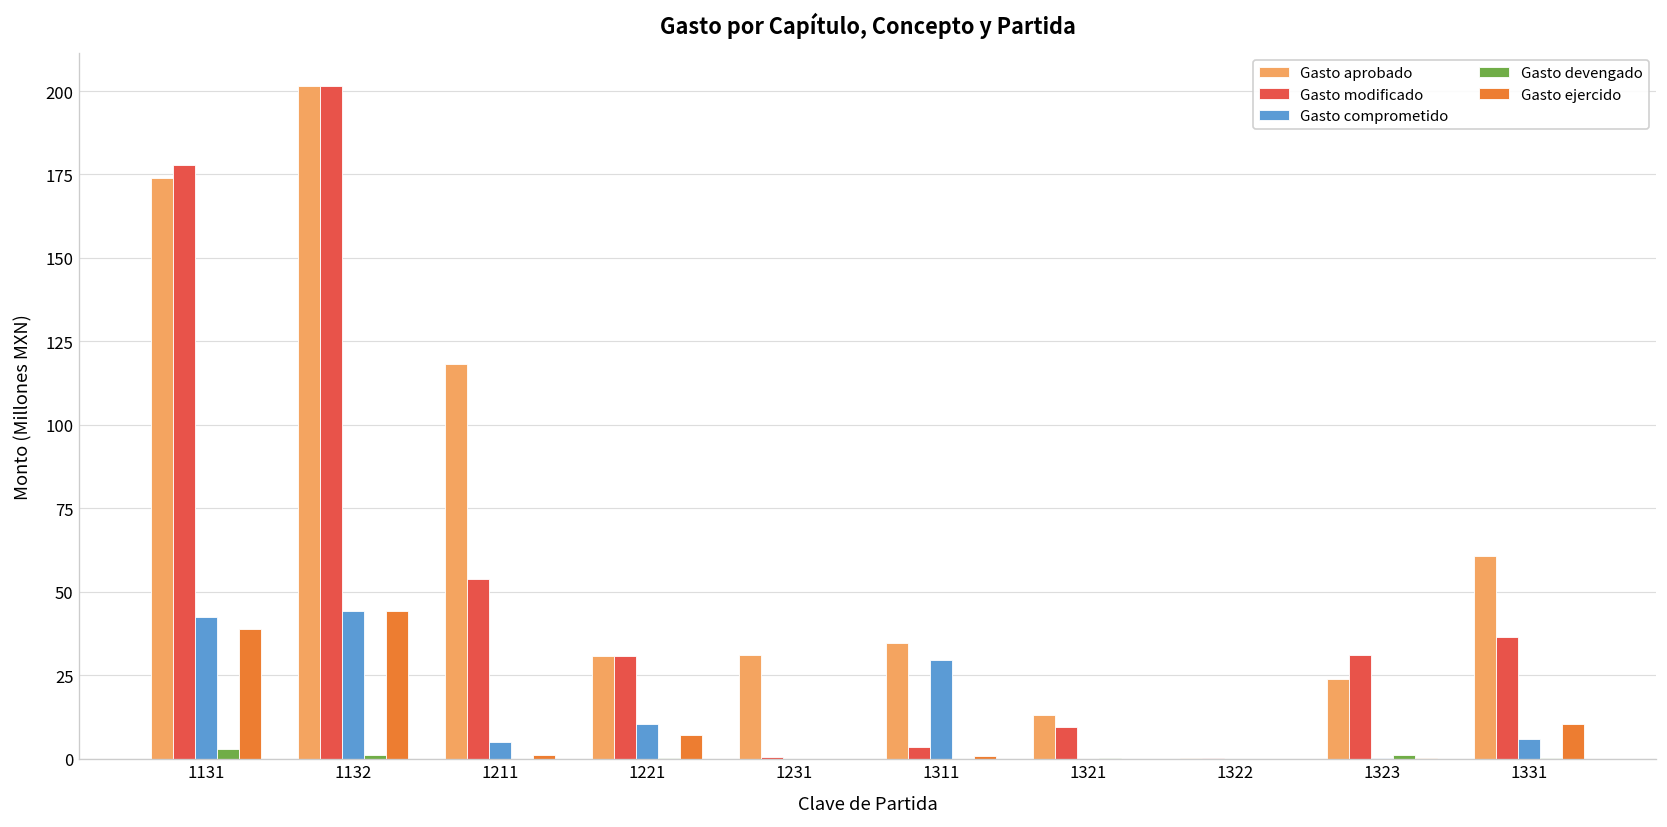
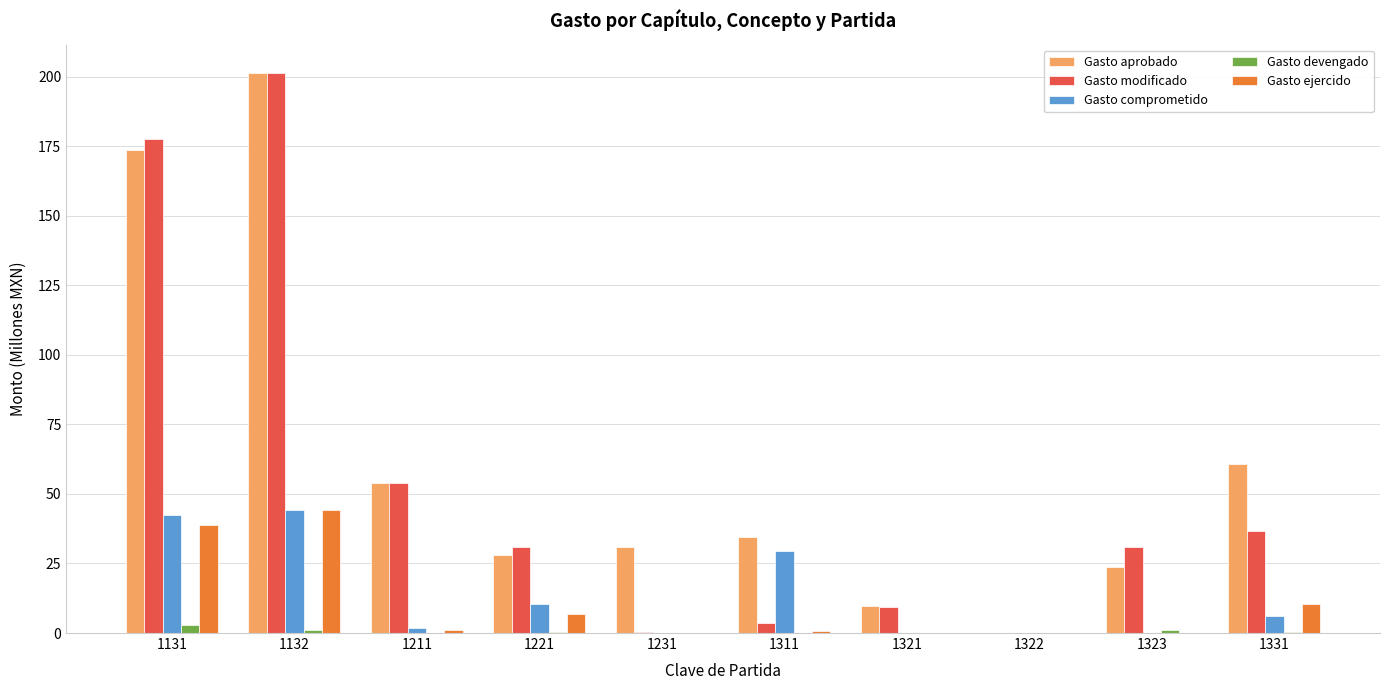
Gasto aprobado, 1211: 118 -> 54
Gasto comprometido, 1211: 5 -> 2
Gasto aprobado, 1221: 31 -> 28
Gasto aprobado, 1321: 13 -> 10
